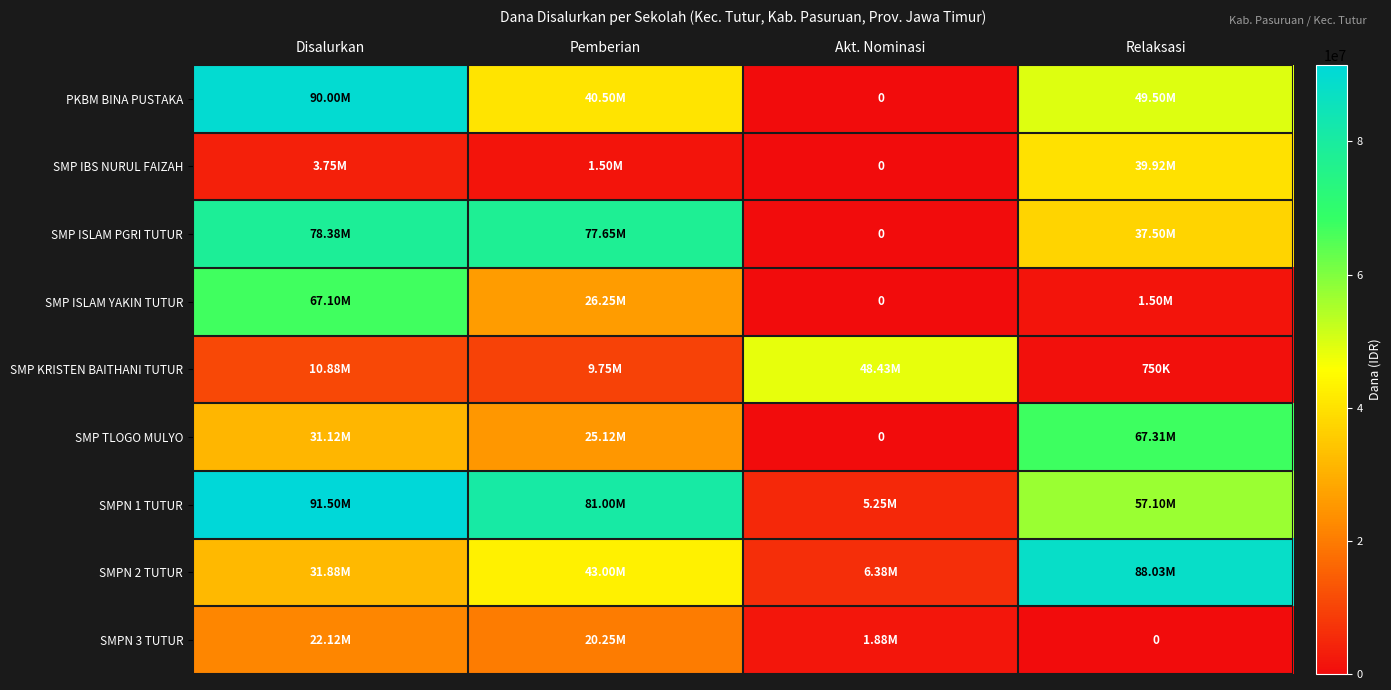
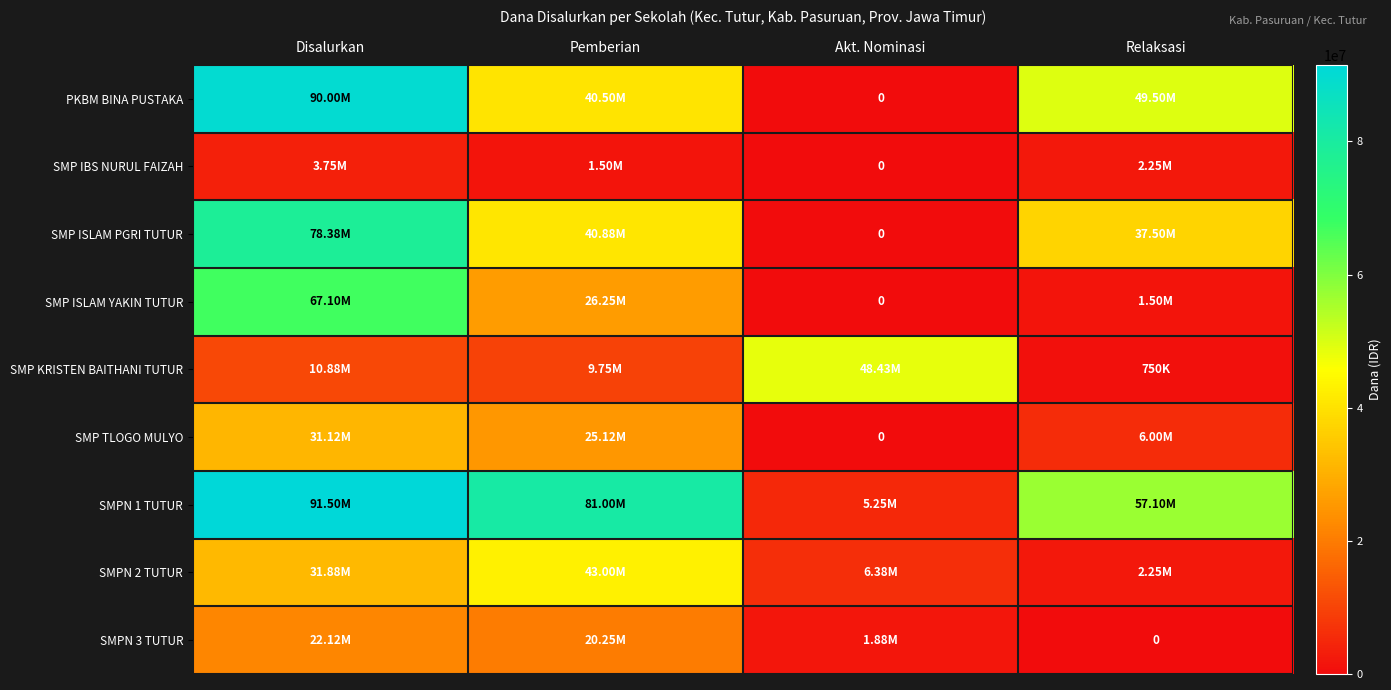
SMP IBS NURUL FAIZAH, Relaksasi: 39.92M -> 2.25M
SMP ISLAM PGRI TUTUR, Pemberian: 77.65M -> 40.88M
SMP TLOGO MULYO, Relaksasi: 67.31M -> 6.00M
SMPN 2 TUTUR, Relaksasi: 88.03M -> 2.25M
